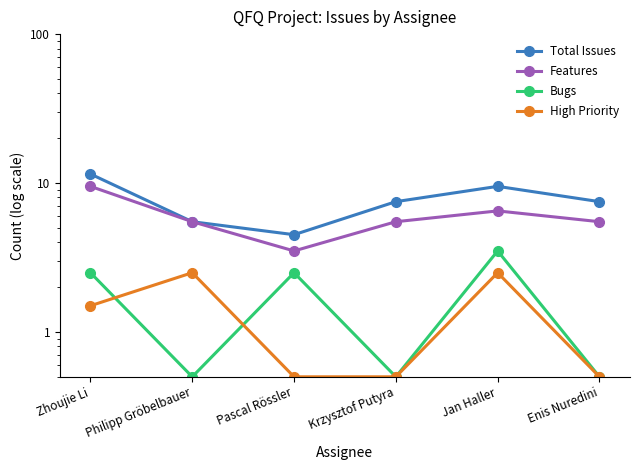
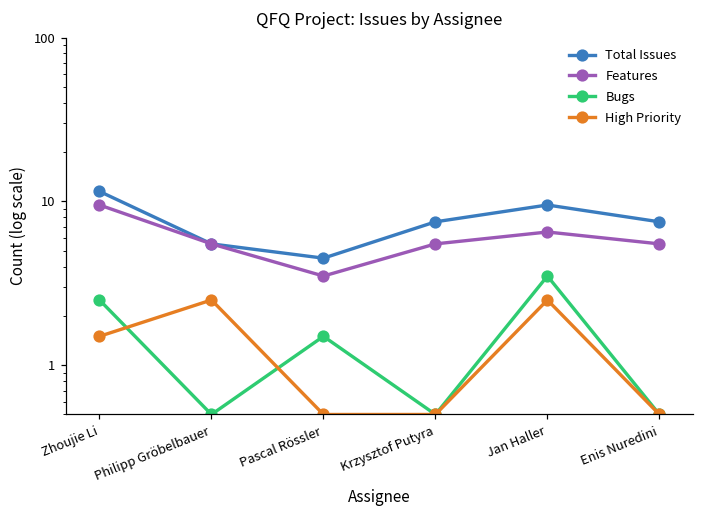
Bugs, Pascal Rössler: 2.5 -> 1.5
